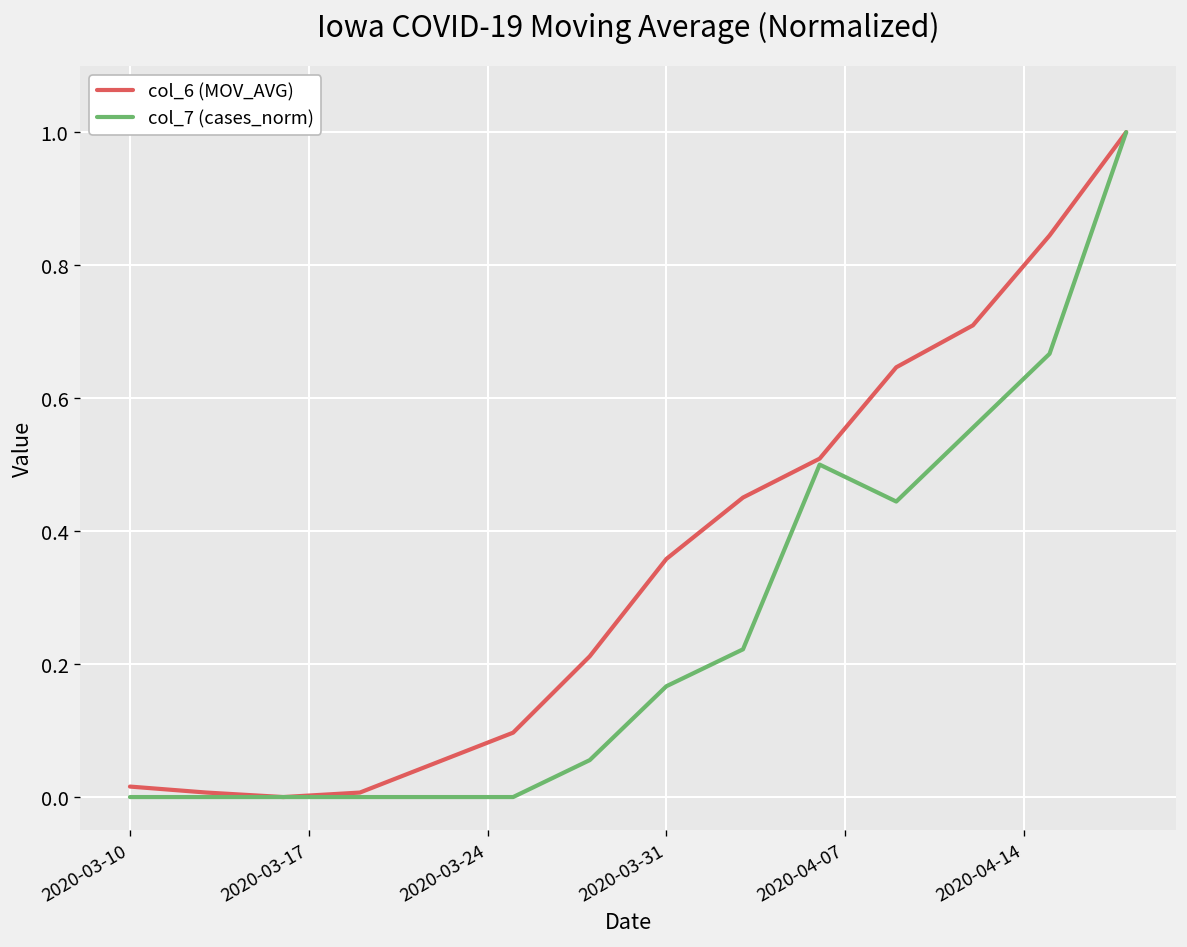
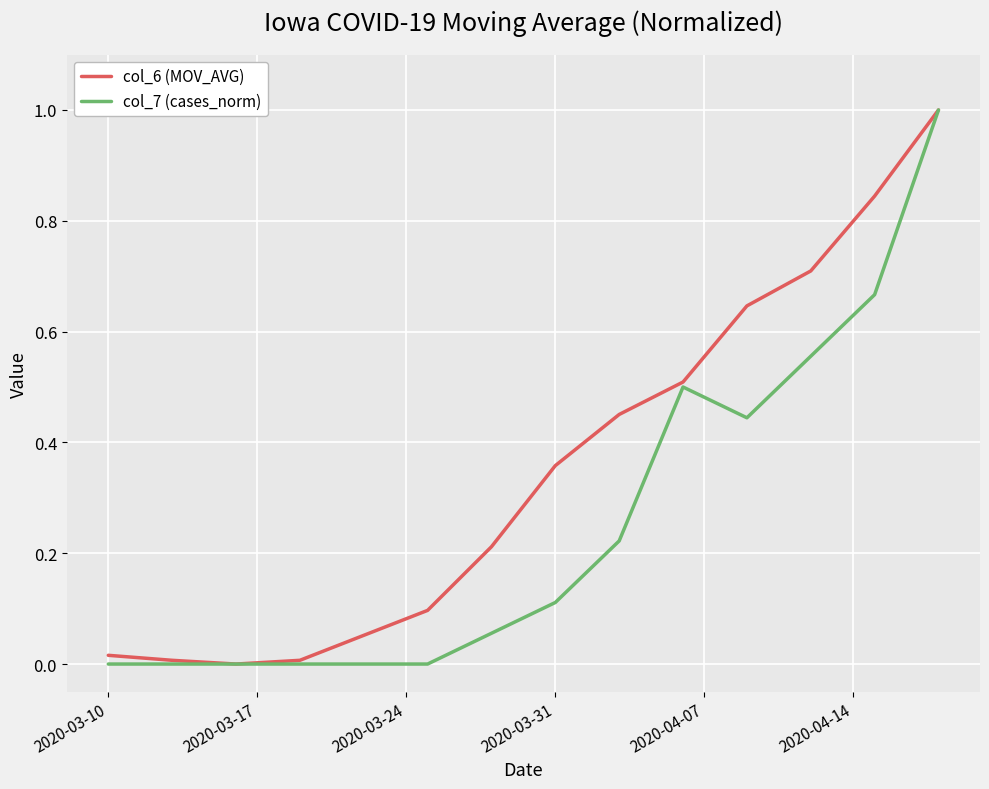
col_7 (cases_norm), 2020-03-31: 0.17 -> 0.11
